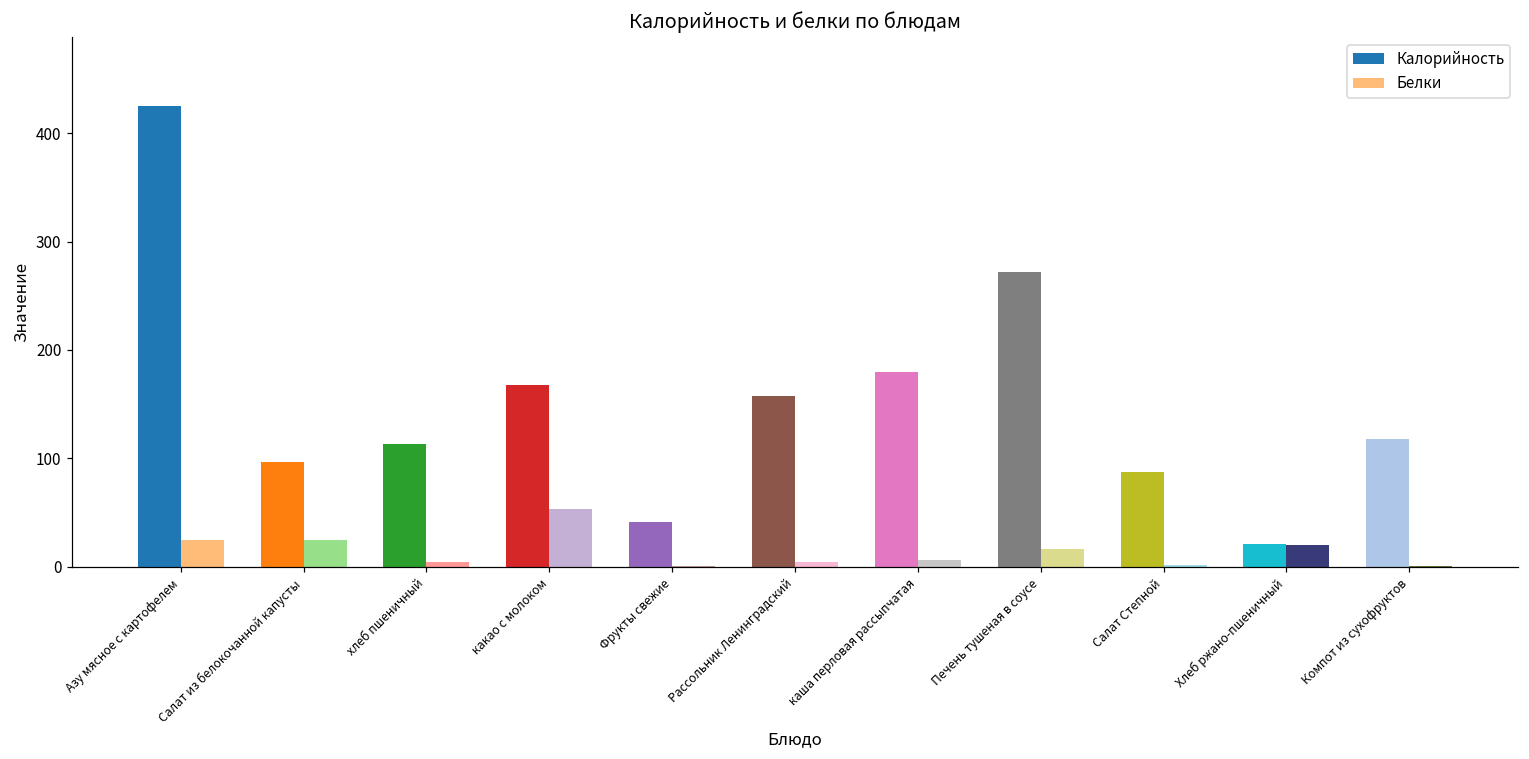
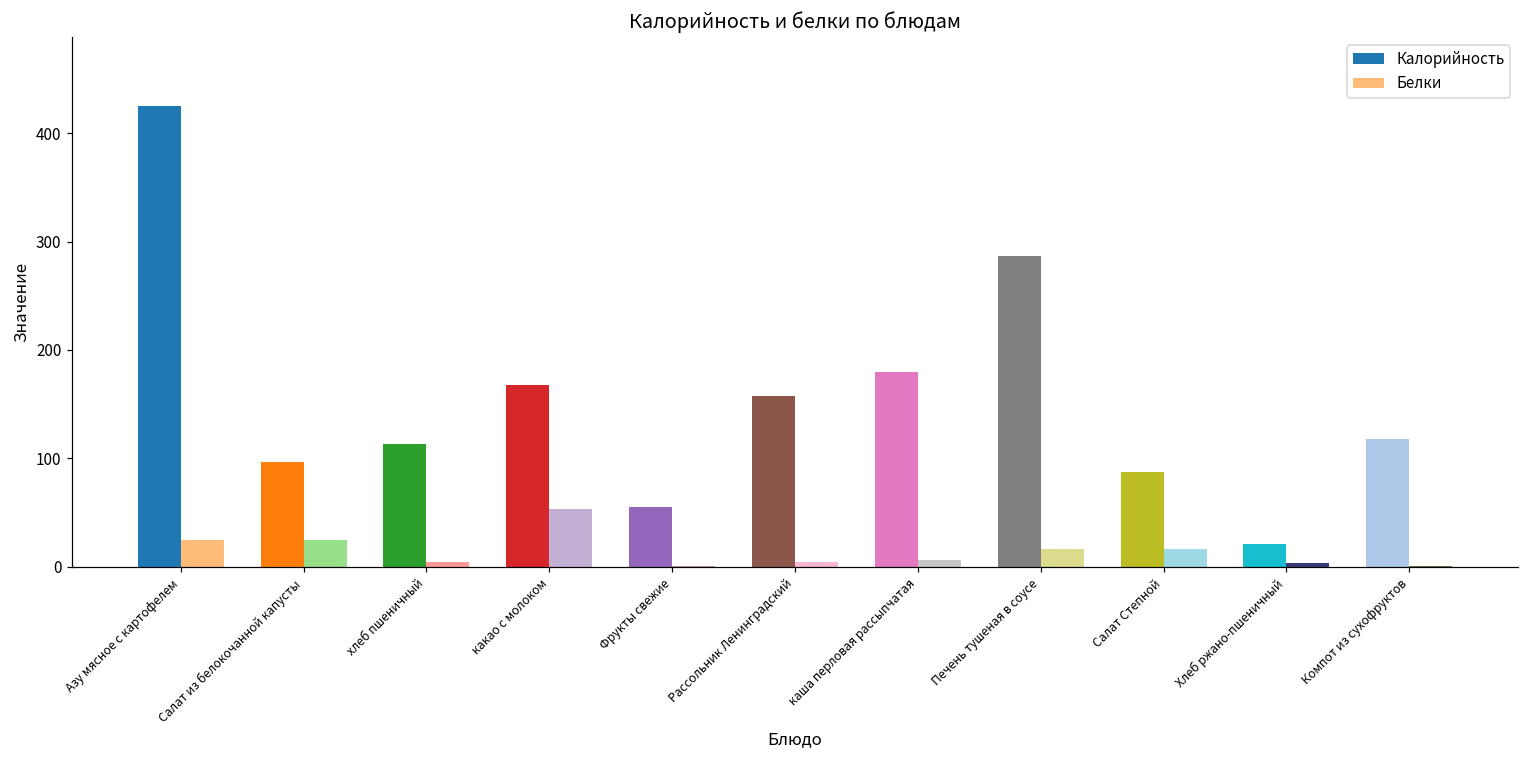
Калорийность, Фрукты свежие: 40 -> 60
Калорийность, Печень тушеная в соусе: 270 -> 290
Белки, Салат Степной: 0 -> 20
Белки, Хлеб ржано-пшеничный: 20 -> 0
